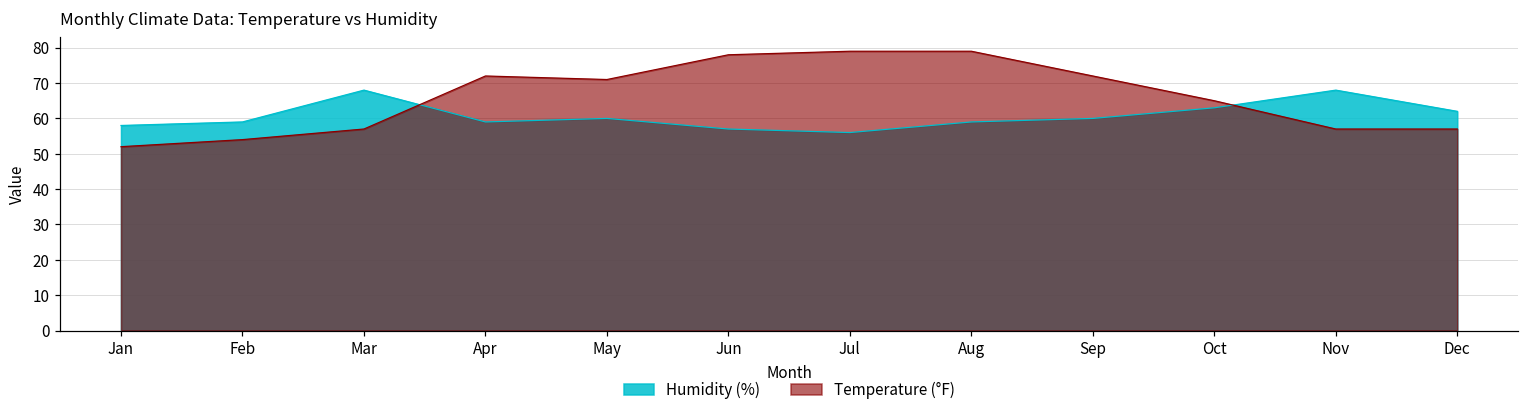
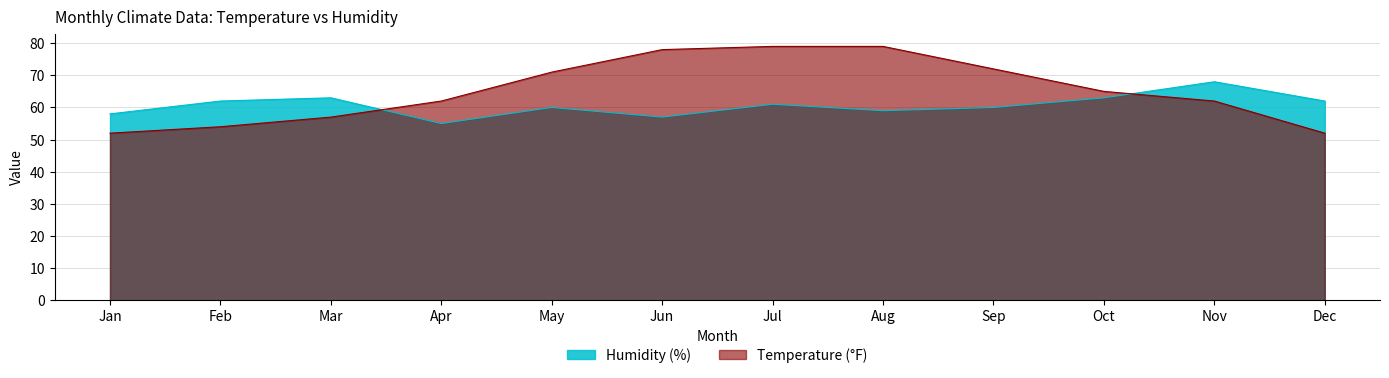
Humidity (%), Feb: 59 -> 62
Humidity (%), Mar: 68 -> 63
Humidity (%), Apr: 59 -> 55
Temperature (°F), Apr: 72 -> 62
Humidity (%), Jul: 56 -> 61
Temperature (°F), Nov: 57 -> 62
Temperature (°F), Dec: 57 -> 52
